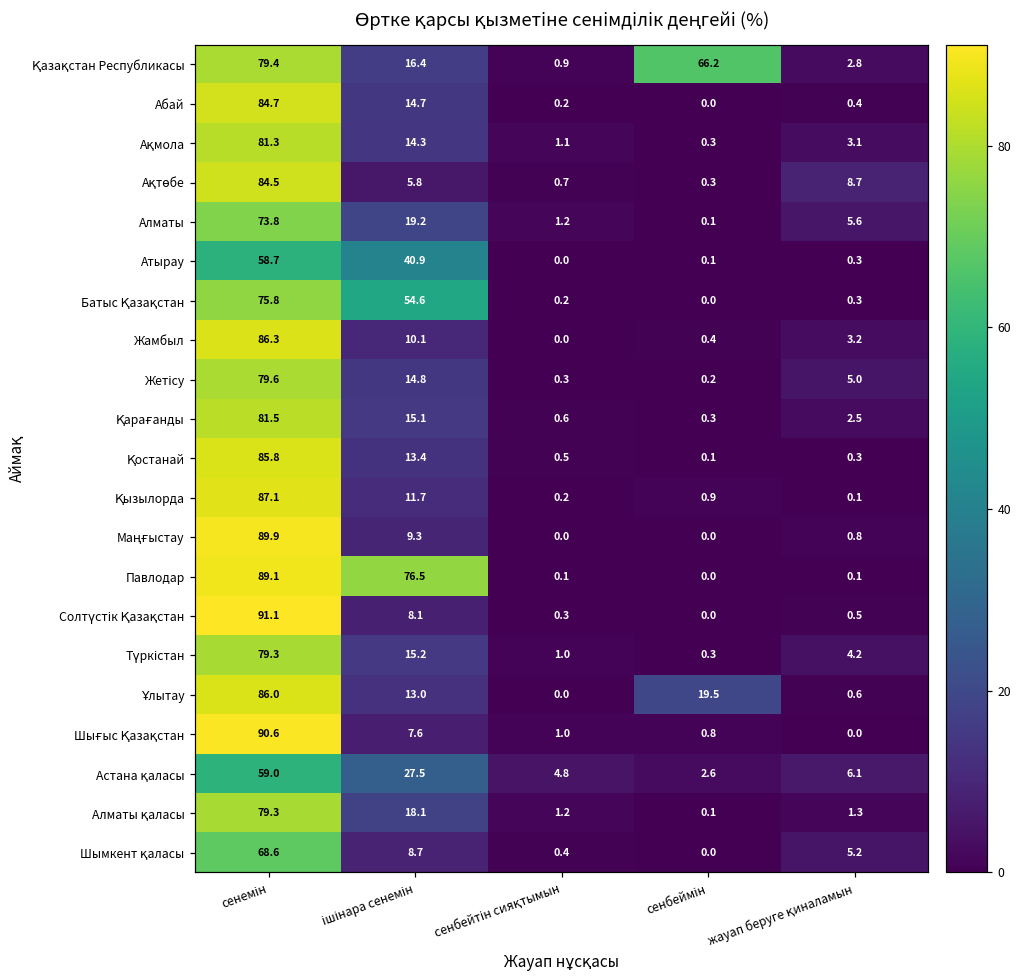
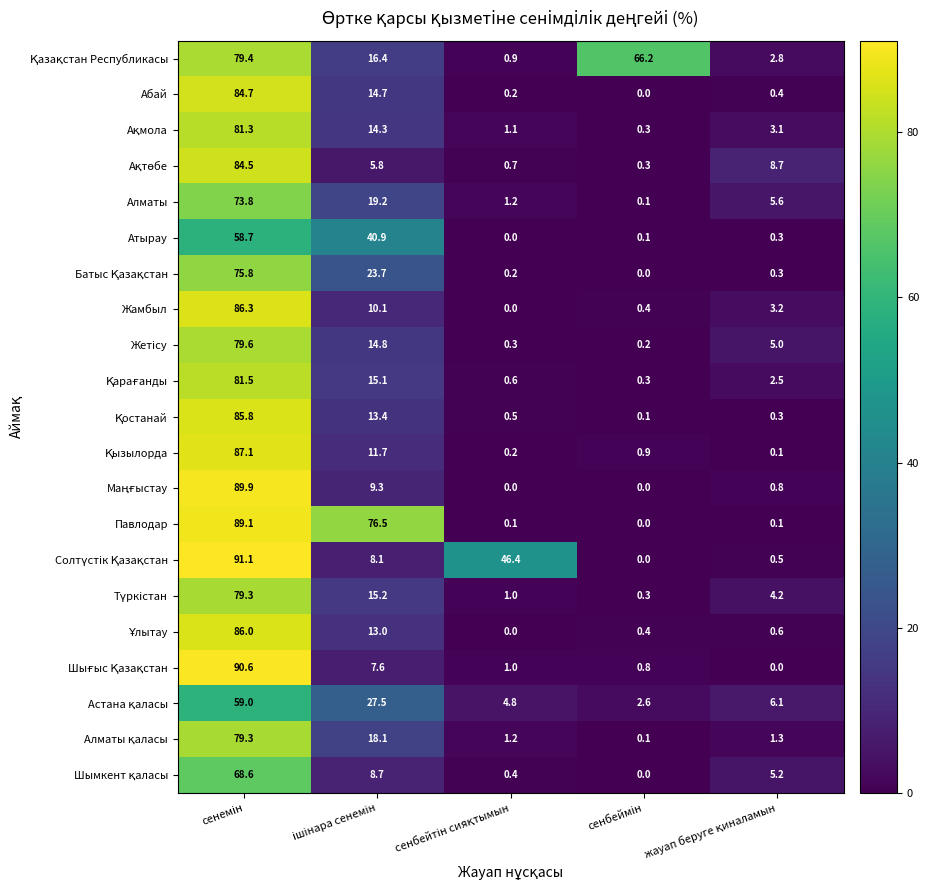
Батыс Қазақстан, ішінара сенемін: 54.6 -> 23.7
Солтүстік Қазақстан, сенбейтін сияқтымын: 0.3 -> 46.4
Ұлытау, сенбеймін: 19.5 -> 0.4
